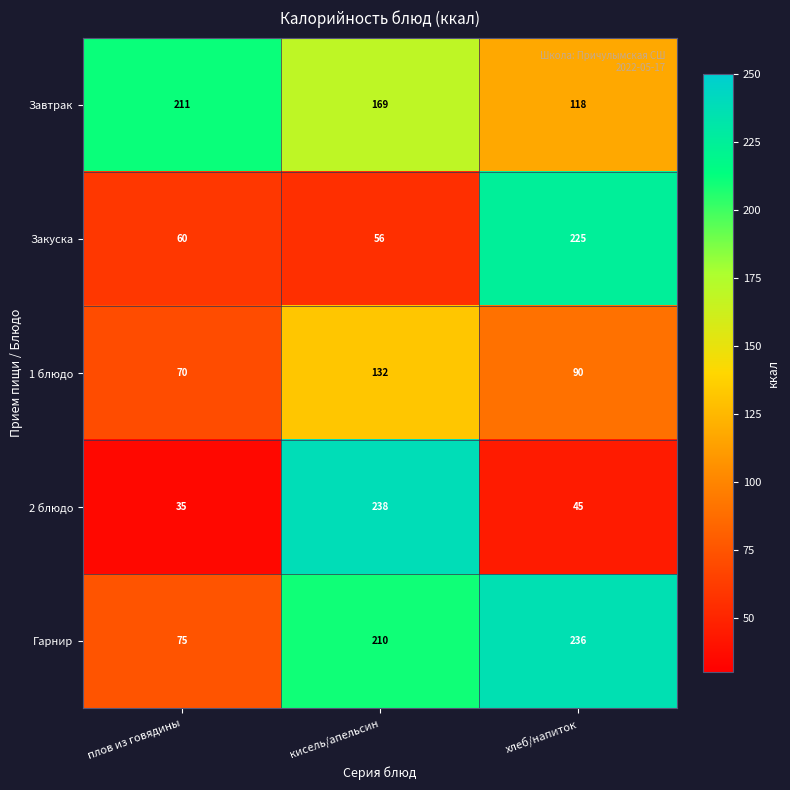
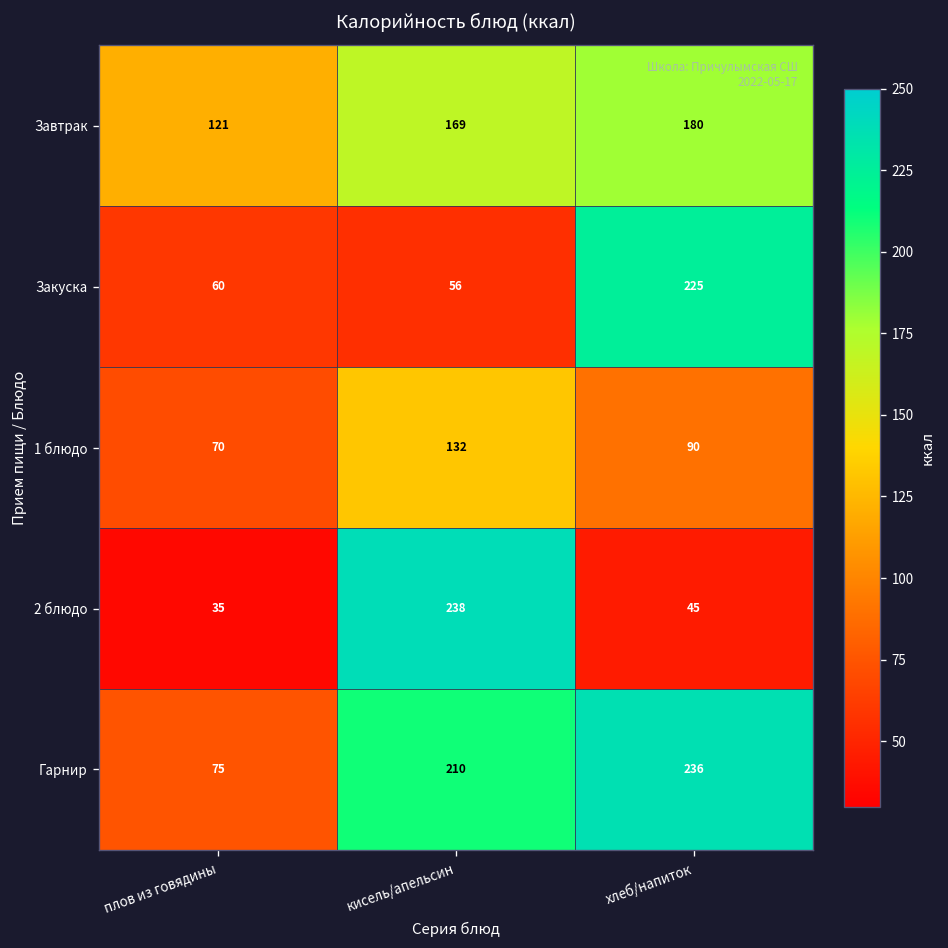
Завтрак, плов из говядины: 211 -> 121
Завтрак, хлеб/напиток: 118 -> 180
